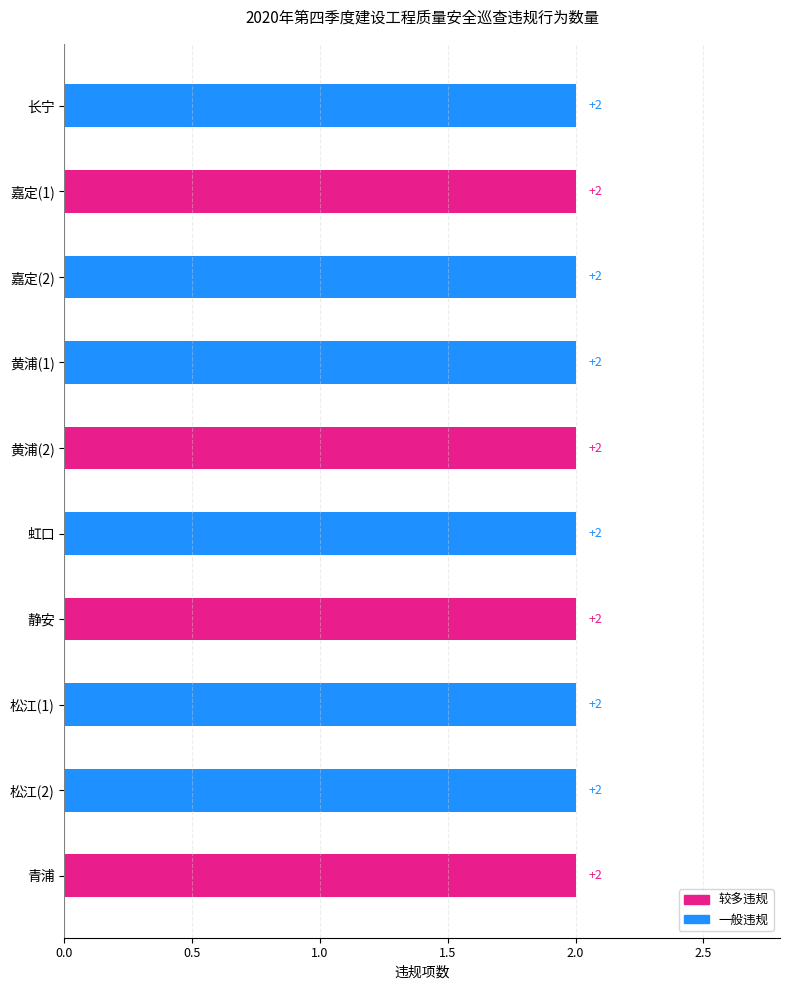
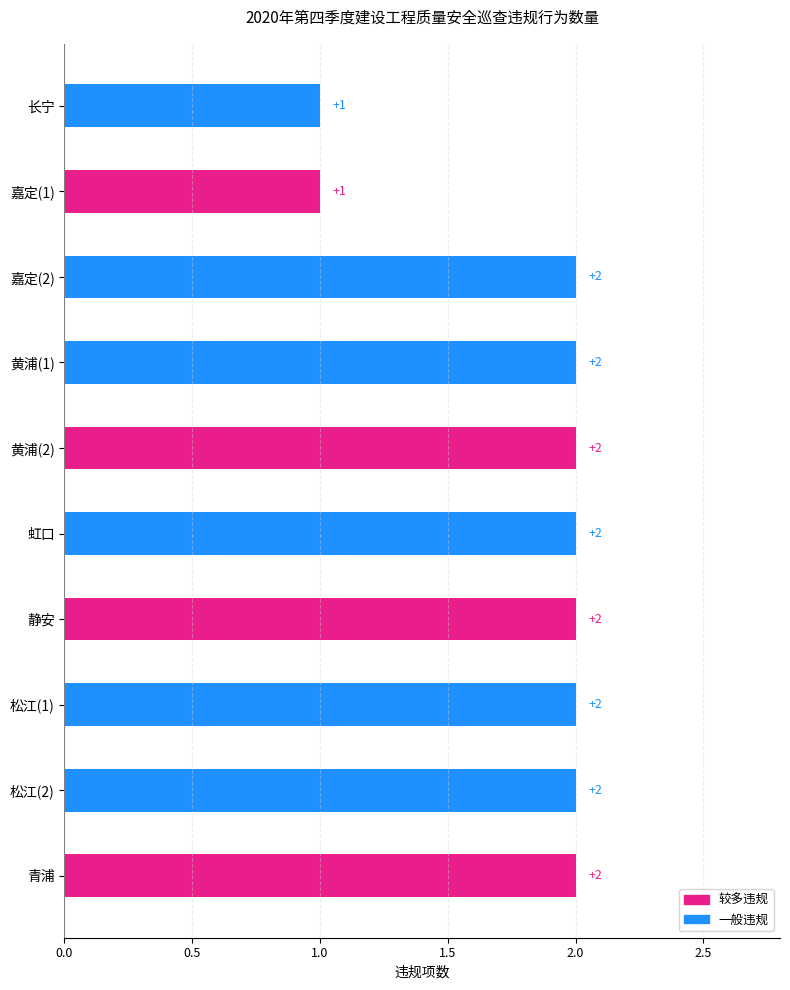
长宁: +2 -> +1
嘉定(1): +2 -> +1
